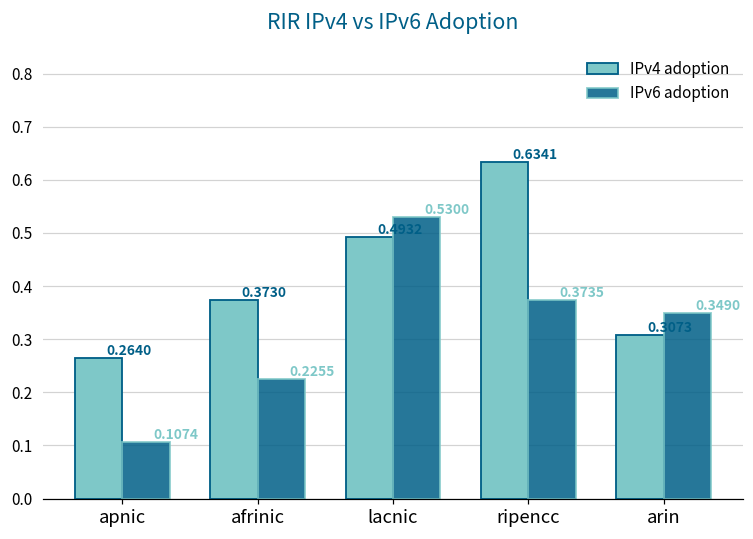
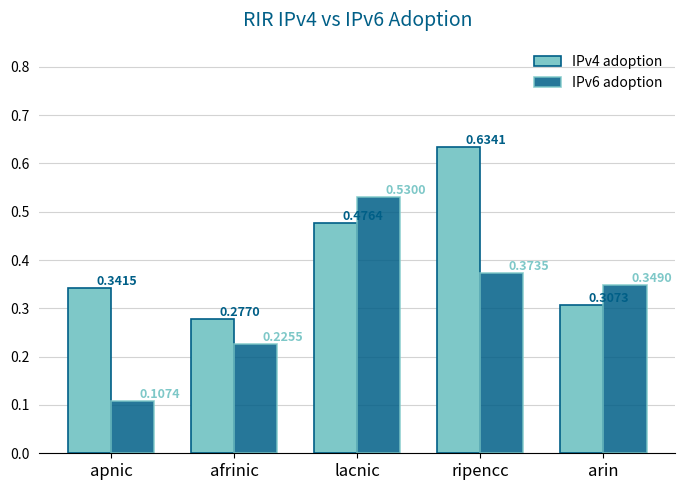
IPv4 adoption, apnic: 0.2640 -> 0.3415
IPv4 adoption, afrinic: 0.3730 -> 0.2770
IPv4 adoption, lacnic: 0.49 -> 0.48
